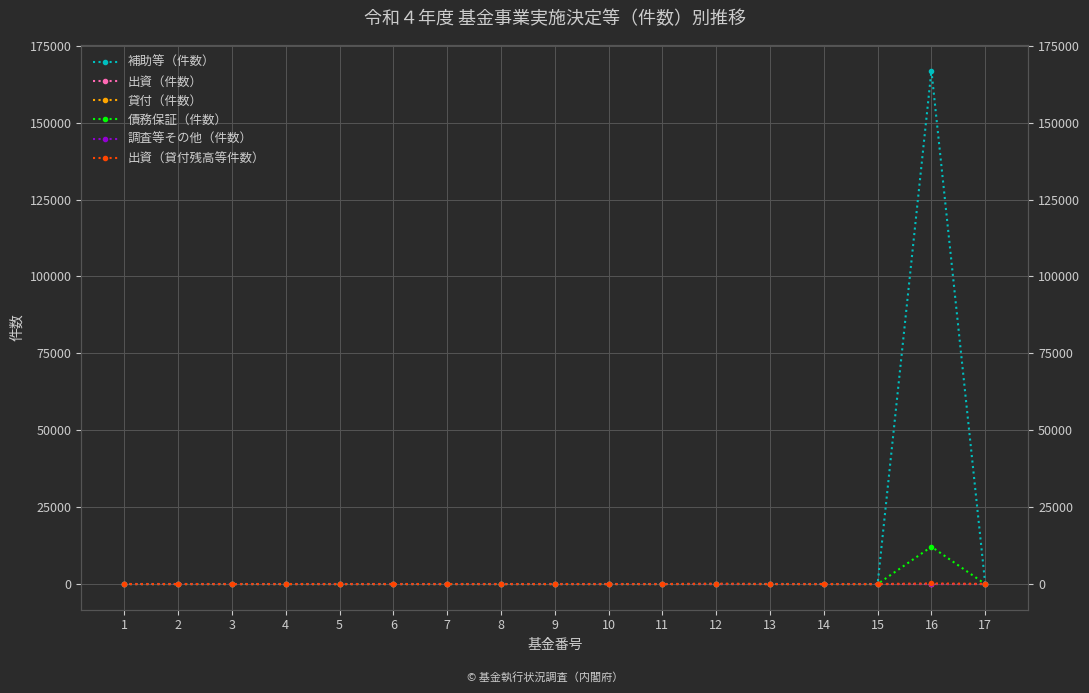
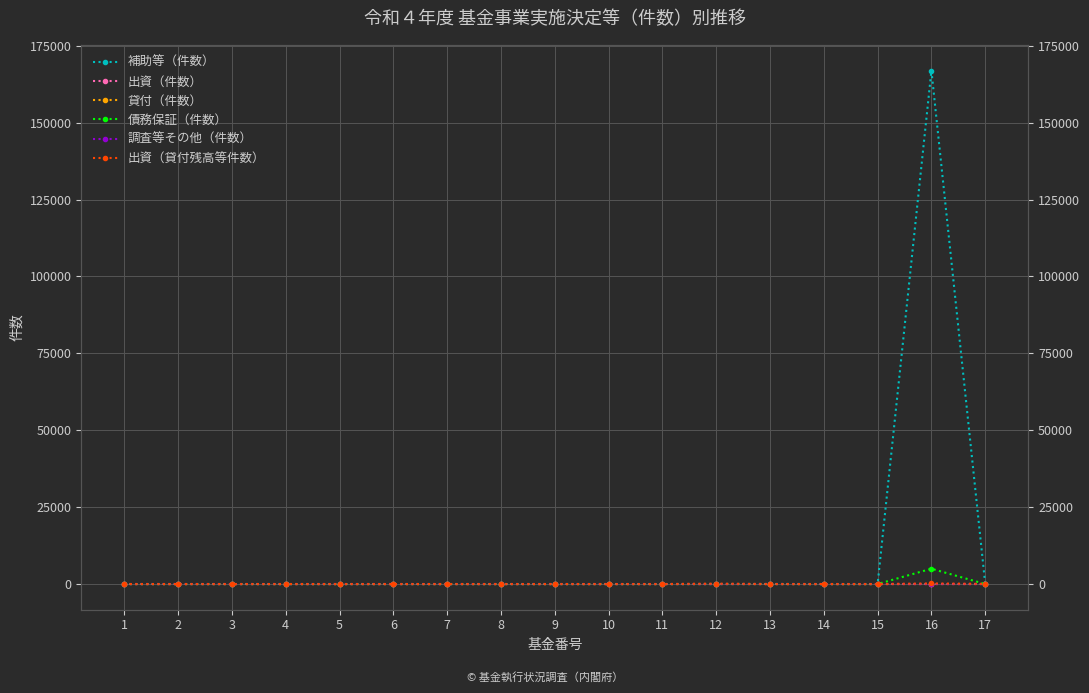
債務保証（件数）, 16: 12000 -> 5000
